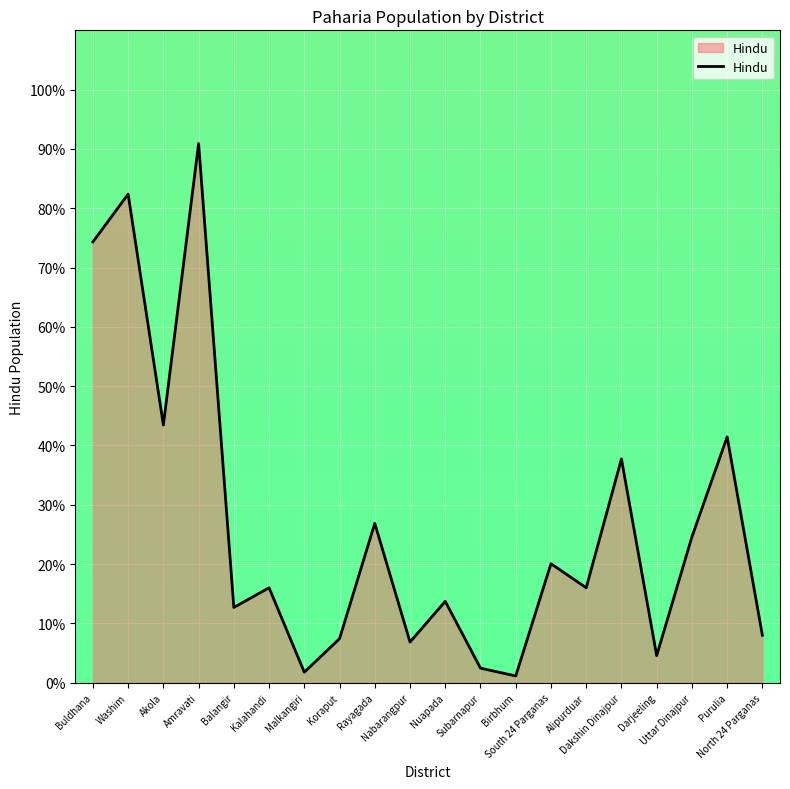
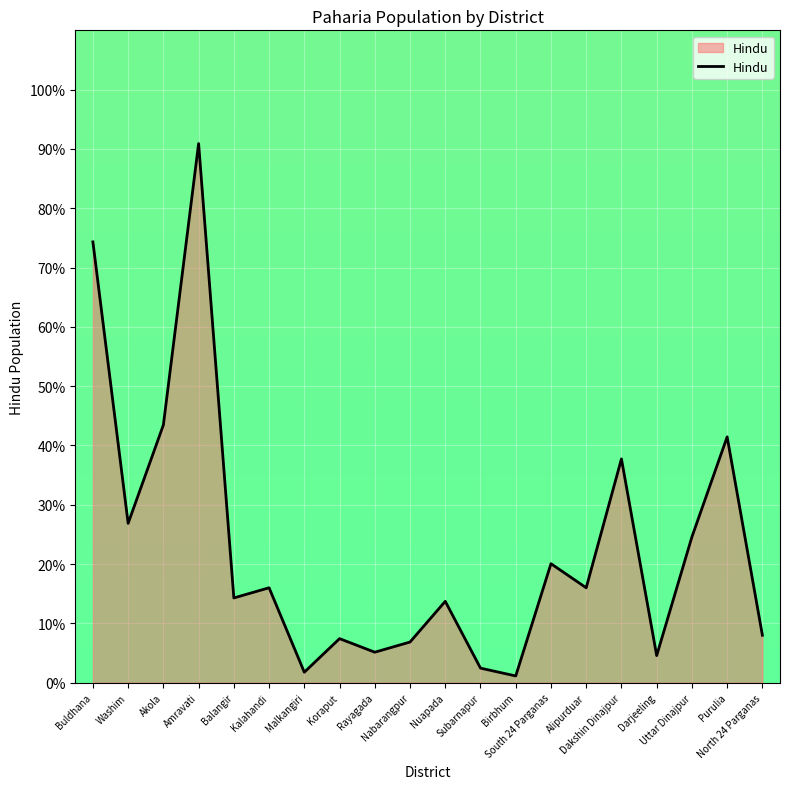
Washim: 82% -> 27%
Balangir: 13% -> 14%
Rayagada: 27% -> 5%
